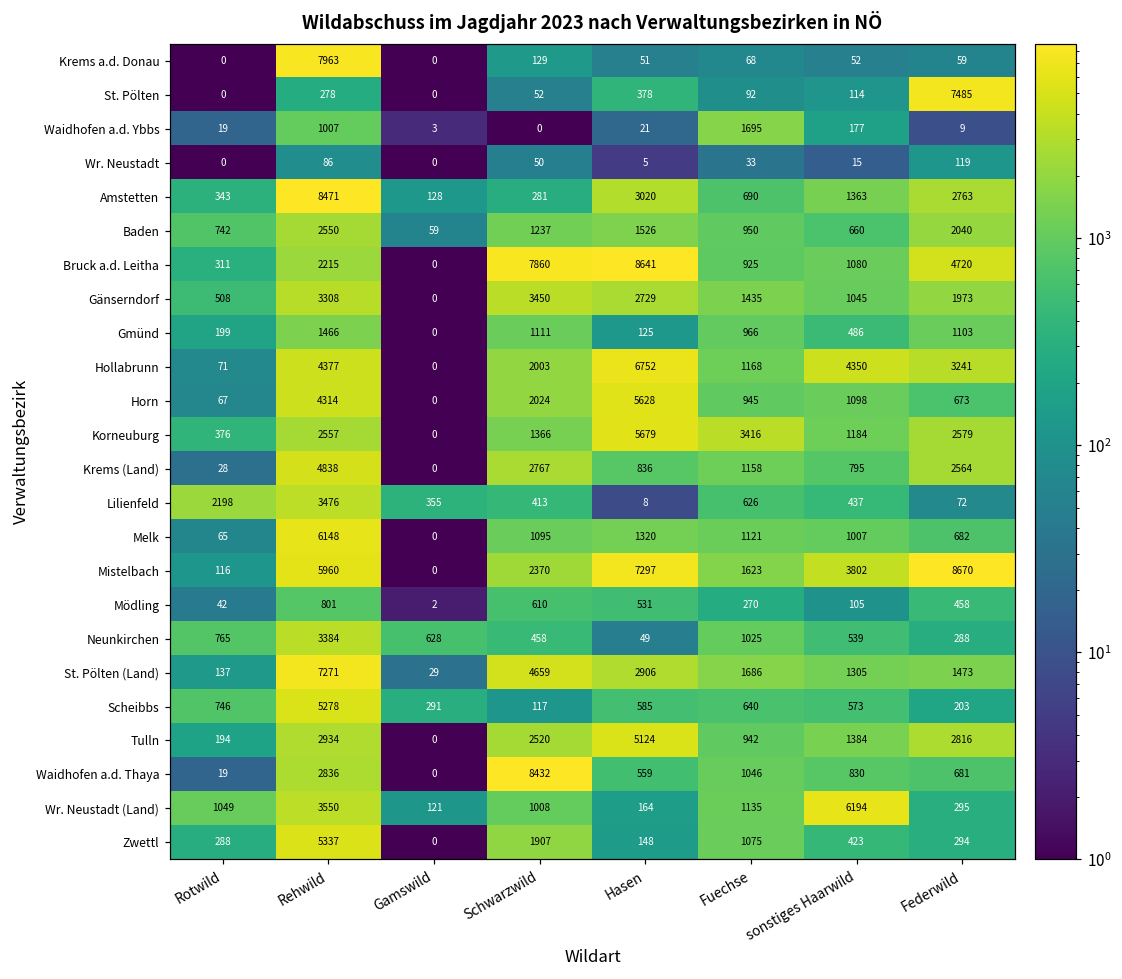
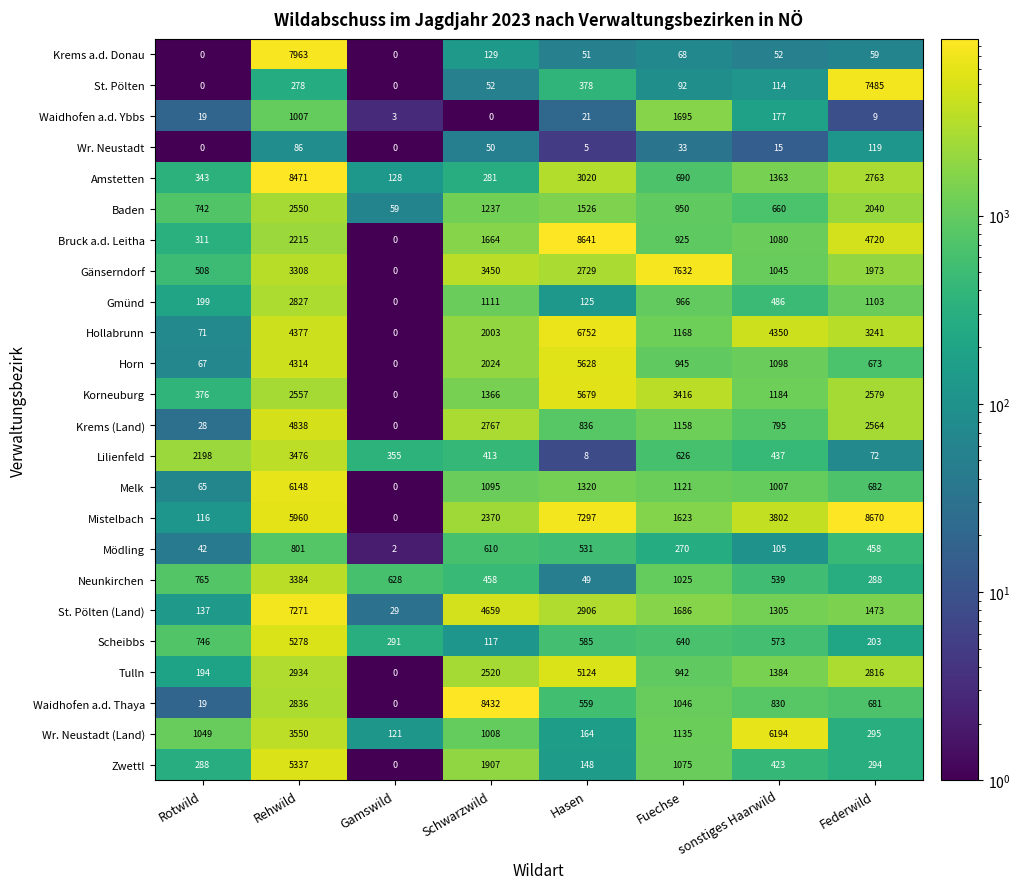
Bruck a.d. Leitha, Schwarzwild: 7860 -> 1664
Gänserndorf, Fuechse: 1435 -> 7632
Gmünd, Rehwild: 1466 -> 2827
